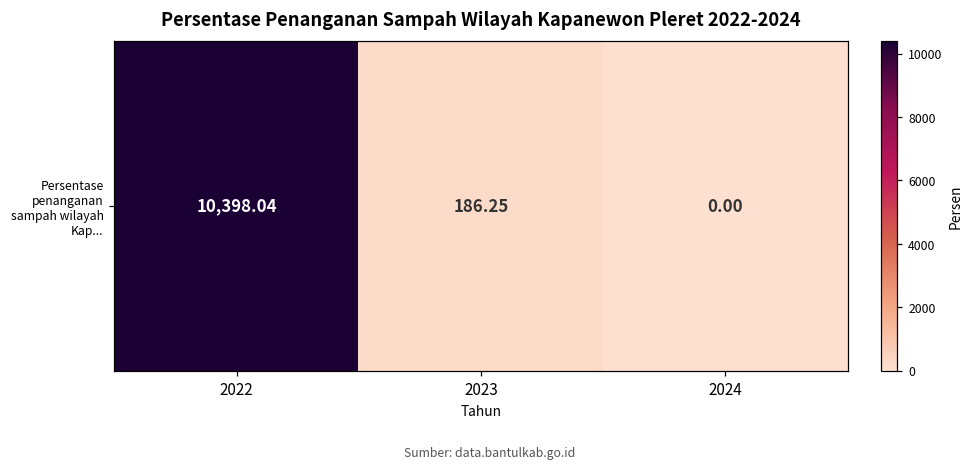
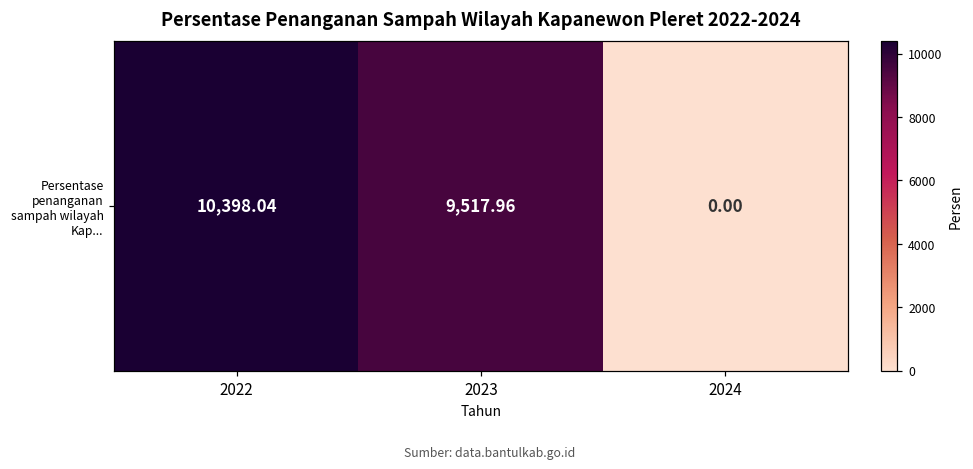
Persentase penanganan sampah wilayah Kap..., 2023: 186.25 -> 9,517.96
